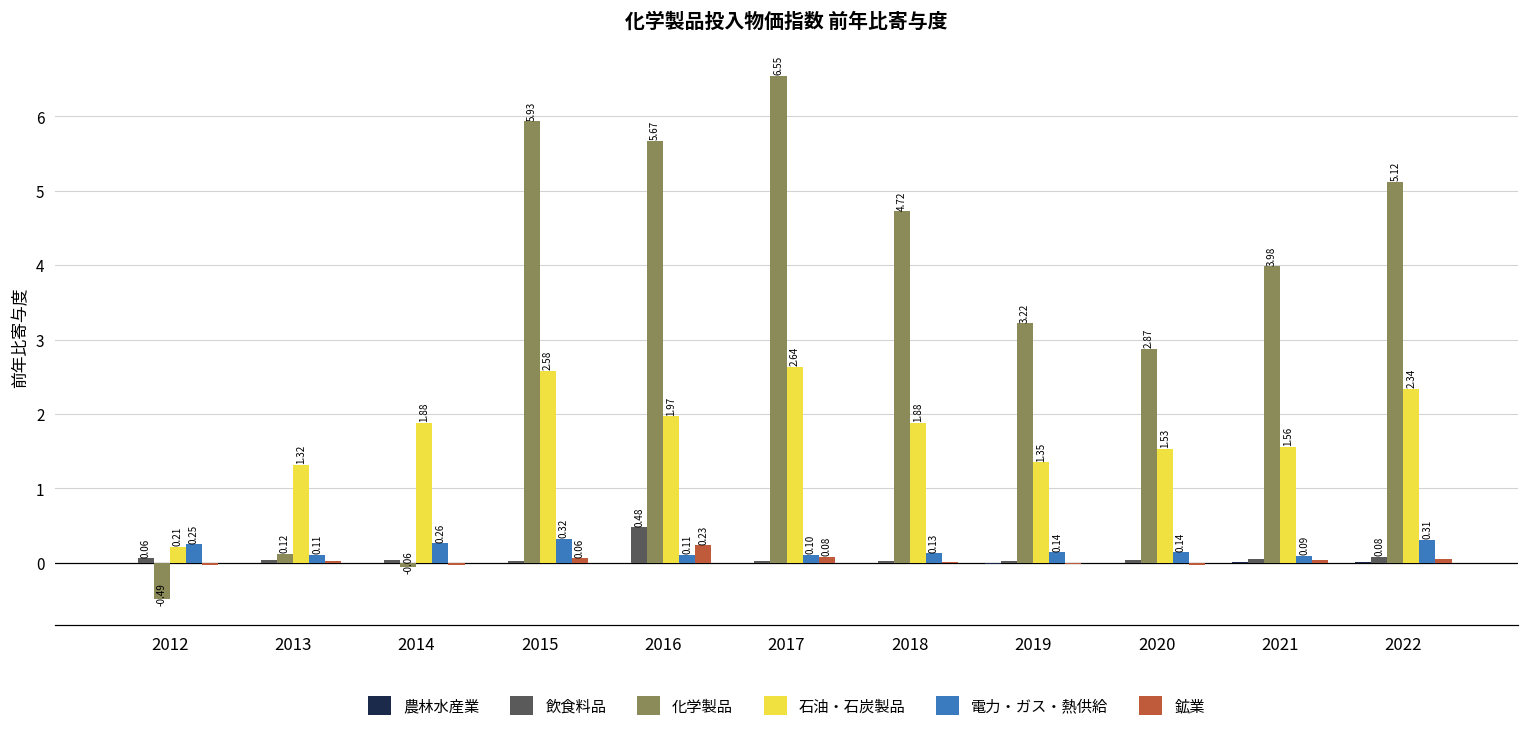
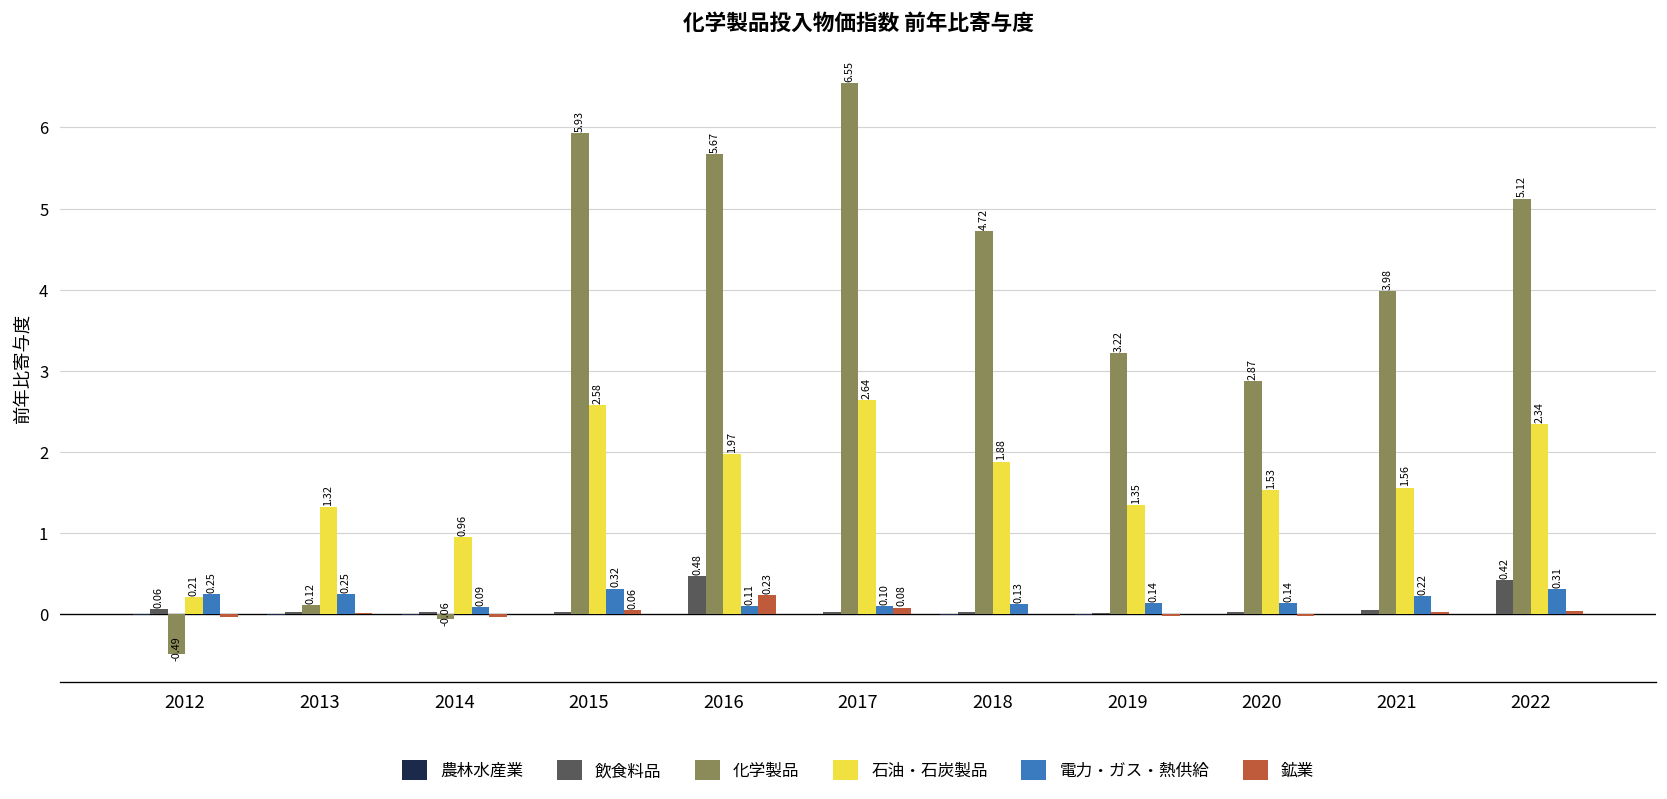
電力・ガス・熱供給, 2013: 0.11 -> 0.25
石油・石炭製品, 2014: 1.88 -> 0.96
電力・ガス・熱供給, 2014: 0.26 -> 0.09
電力・ガス・熱供給, 2021: 0.09 -> 0.22
飲食料品, 2022: 0.08 -> 0.42
